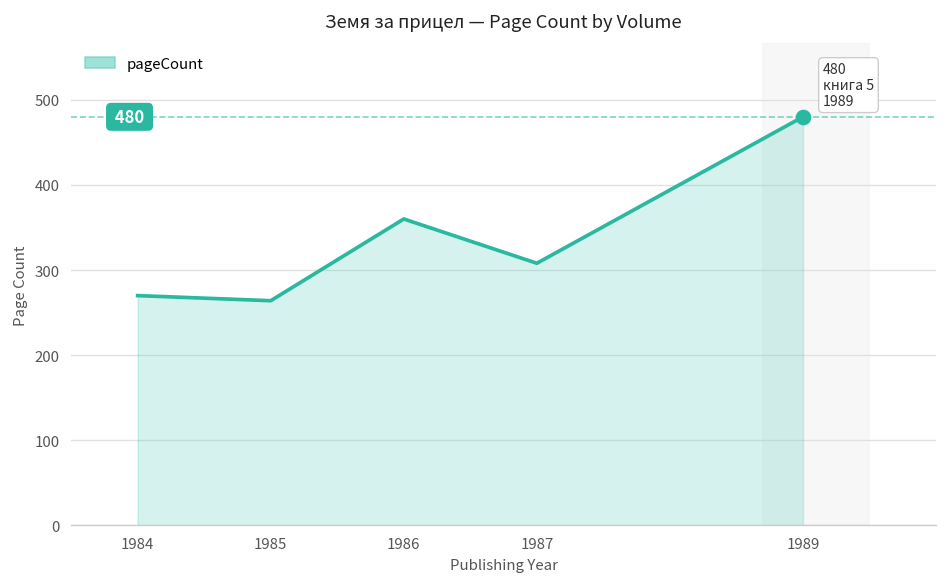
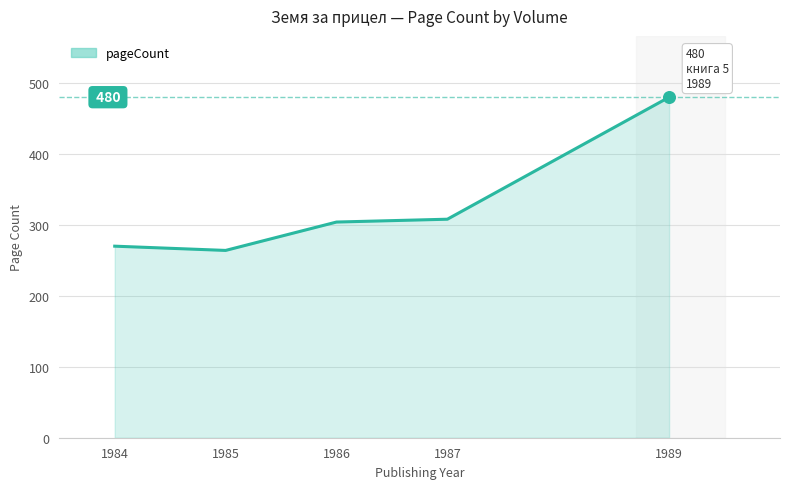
pageCount, 1986: 360 -> 300
